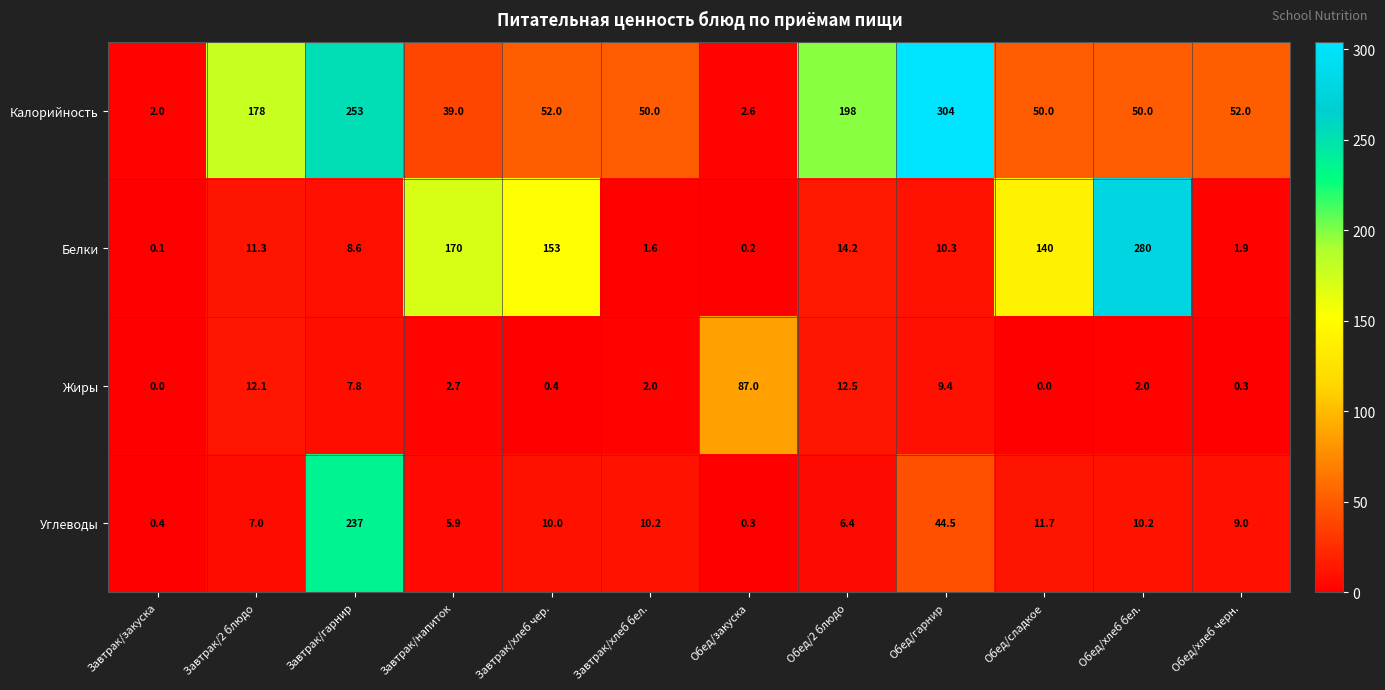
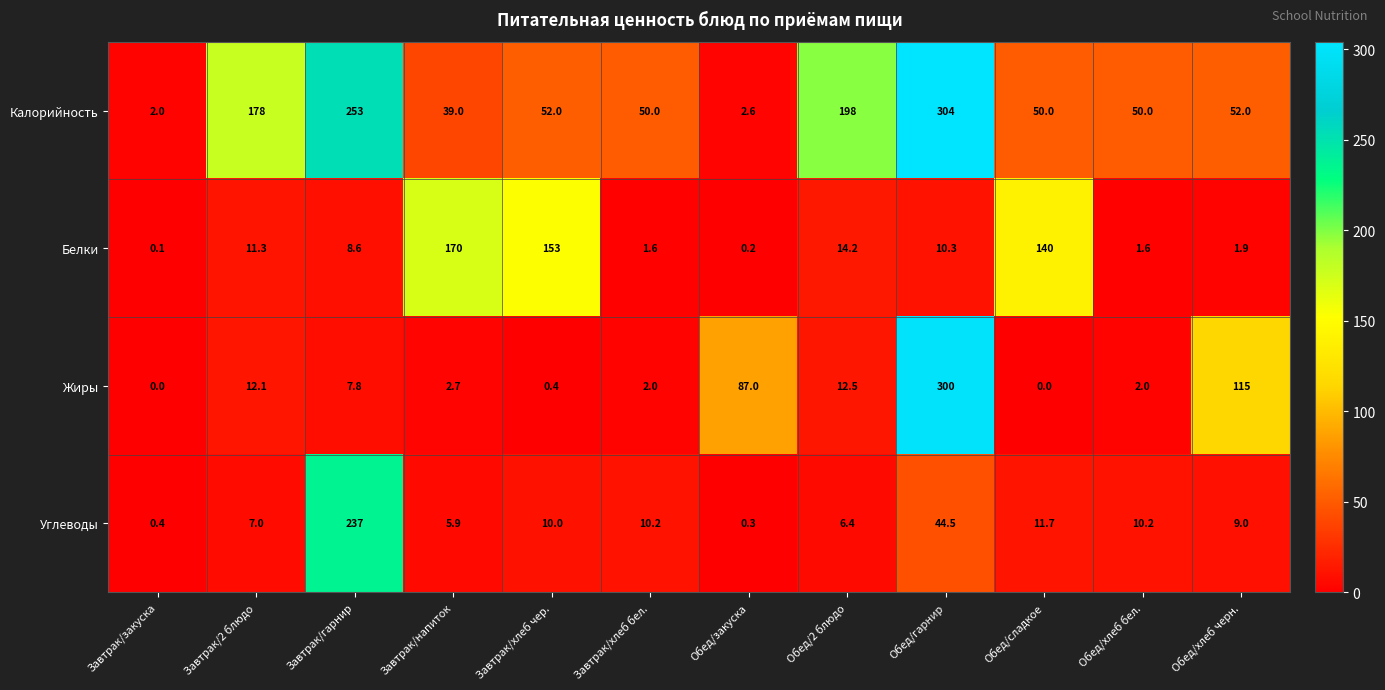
Белки, Обед/хлеб бел.: 280 -> 1.6
Жиры, Обед/гарнир: 9.4 -> 300
Жиры, Обед/хлеб черн.: 0.3 -> 115
